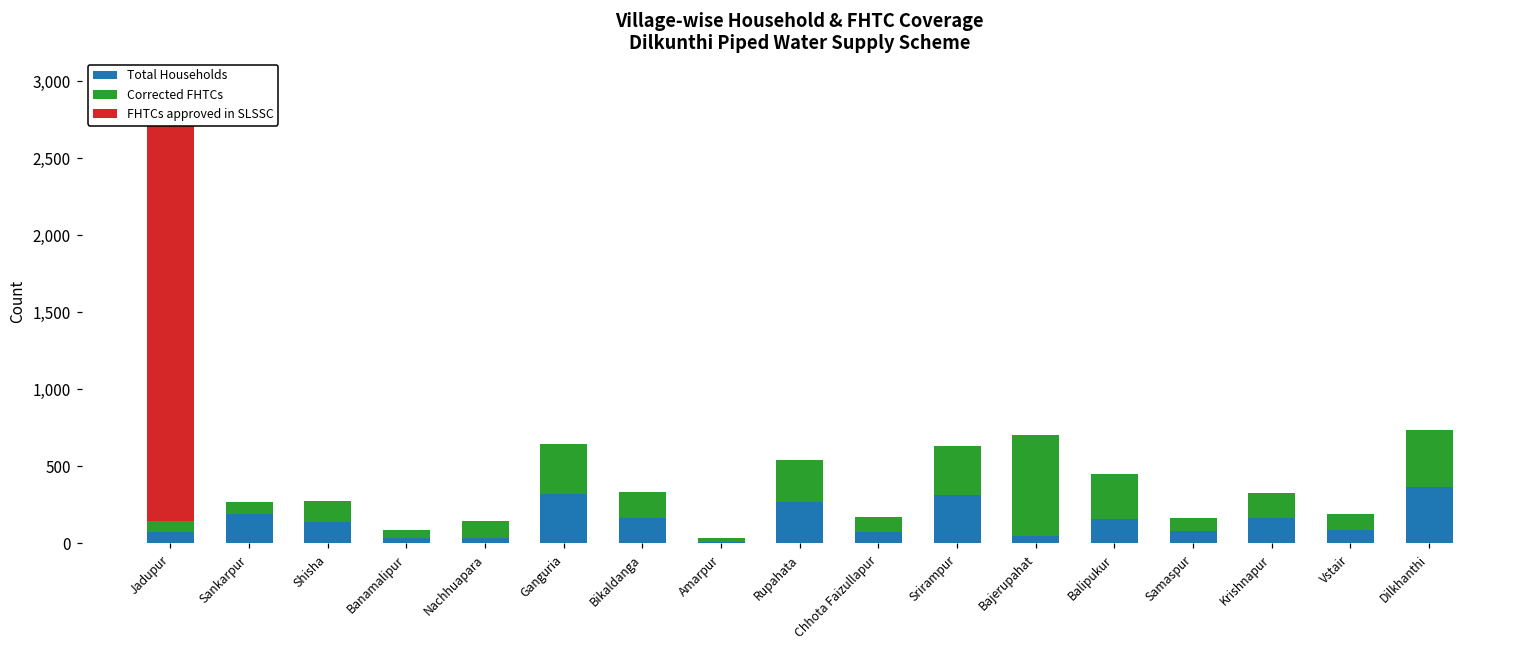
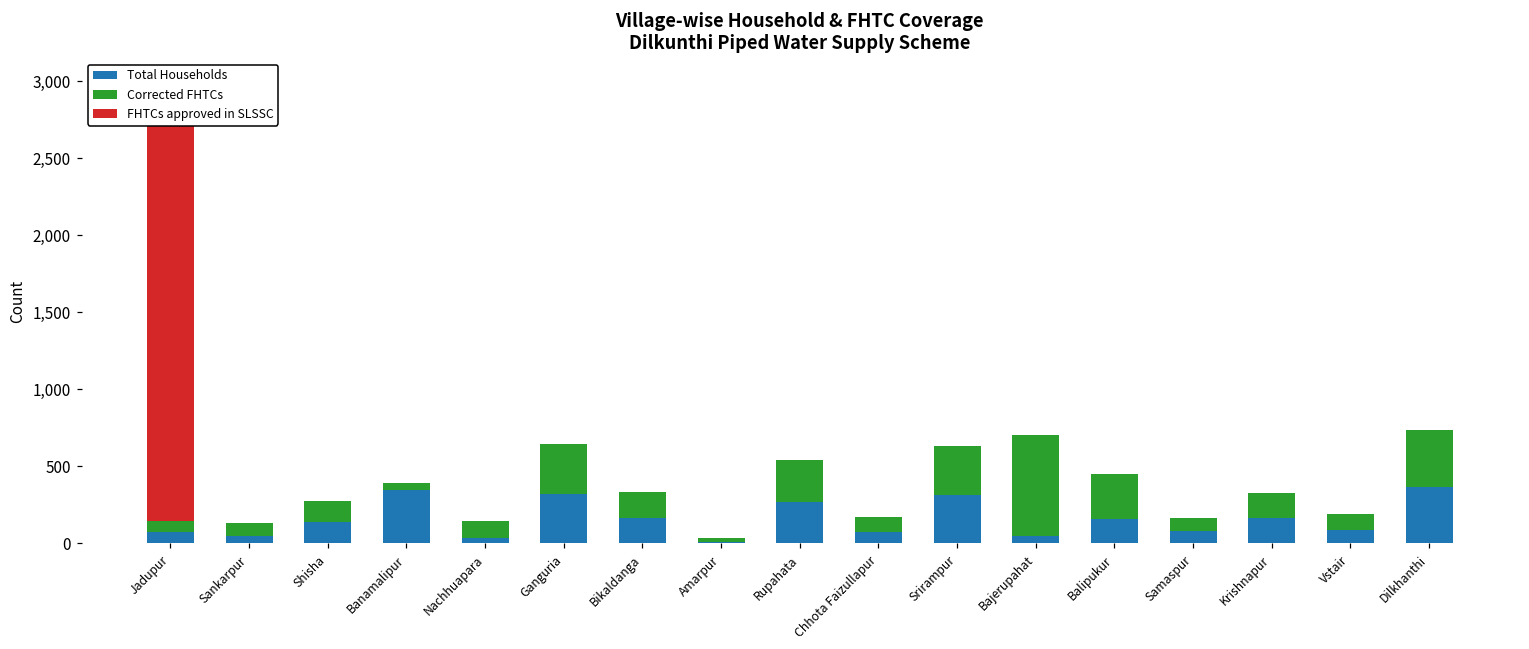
Total Households, Sankarpur: 190 -> 50
Total Households, Banamalipur: 40 -> 340
